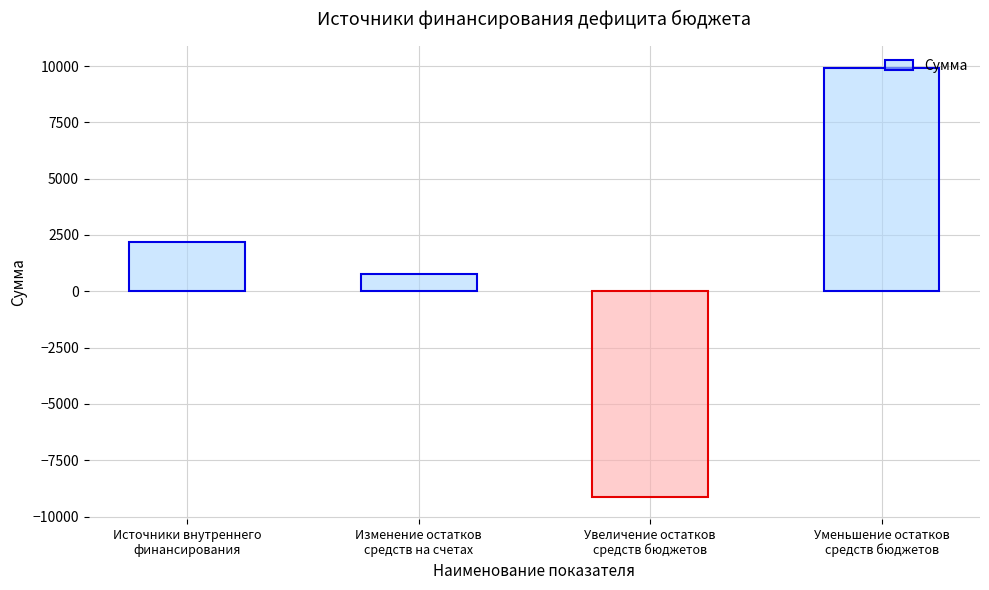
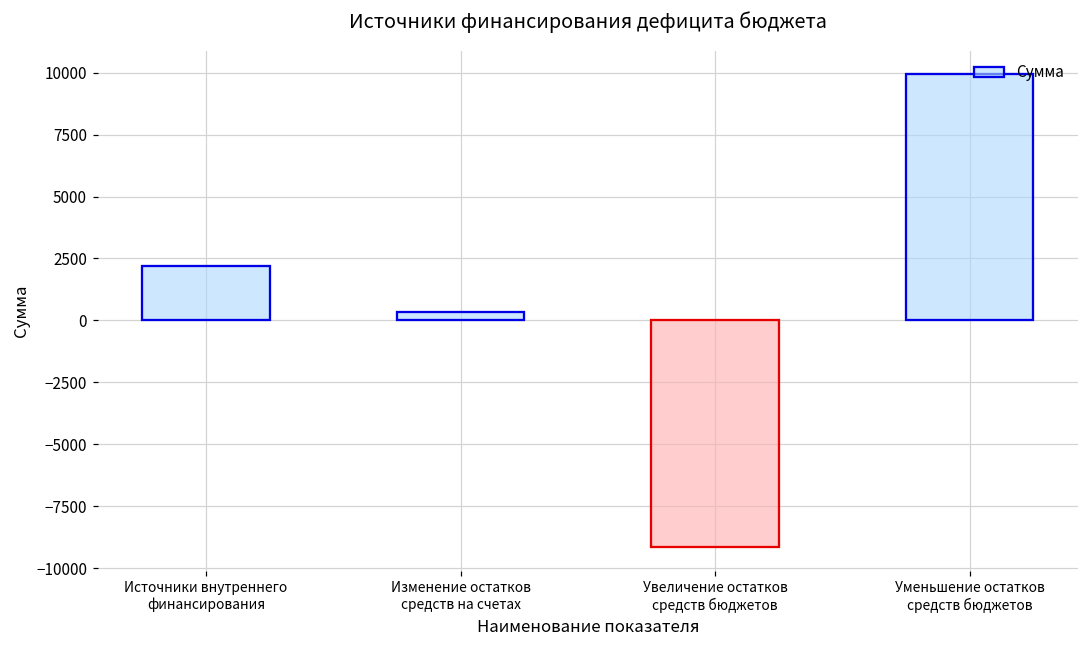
Изменение остатков средств на счетах: 800 -> 300
